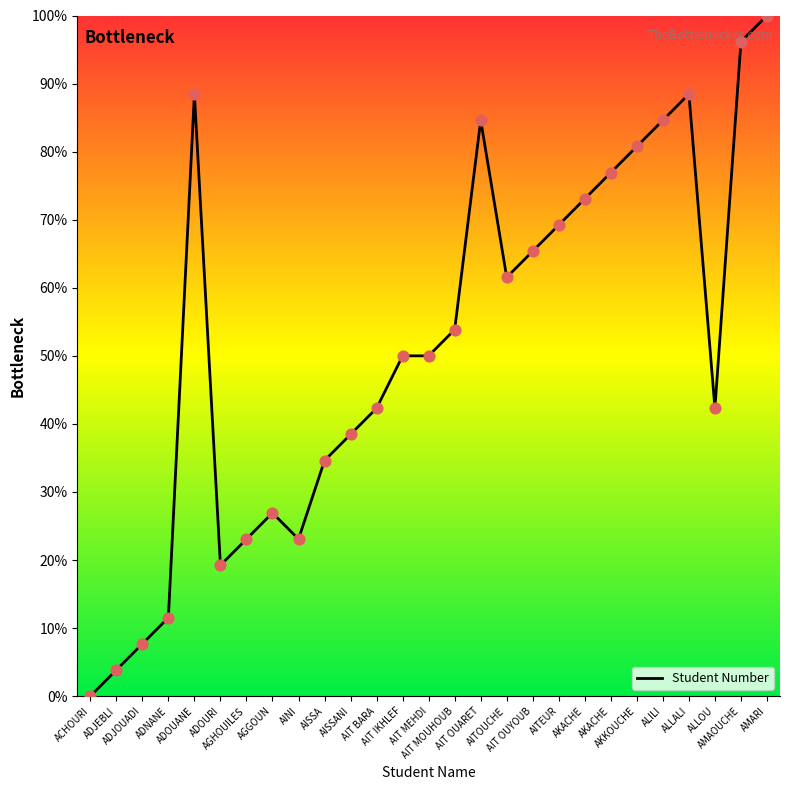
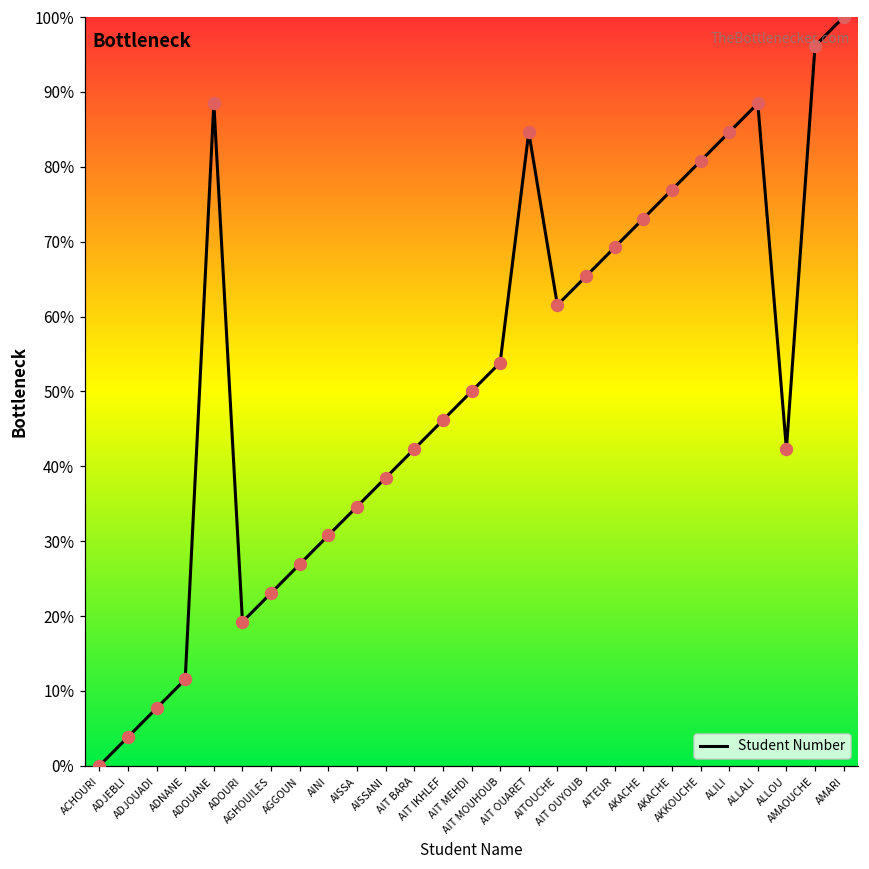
AINI: 23% -> 31%
AIT IKHLEF: 50% -> 46%
